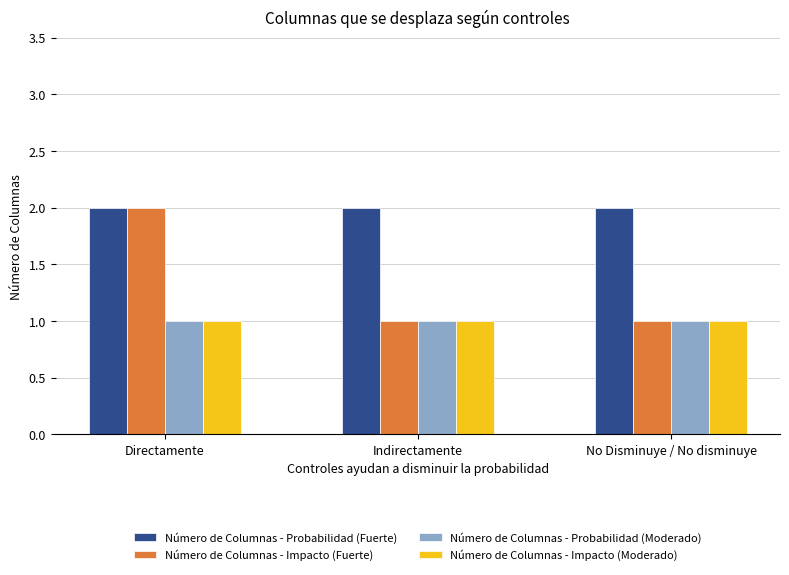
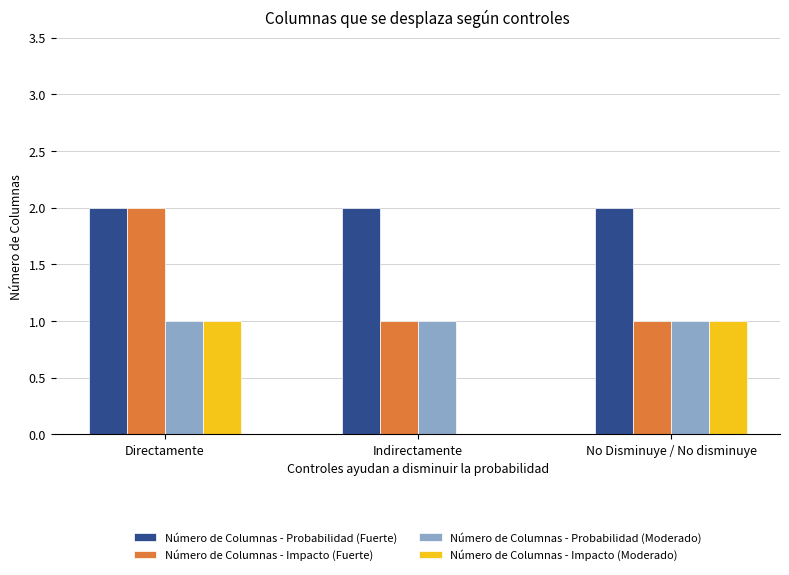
Número de Columnas - Impacto (Moderado), Indirectamente: 1 -> 0
